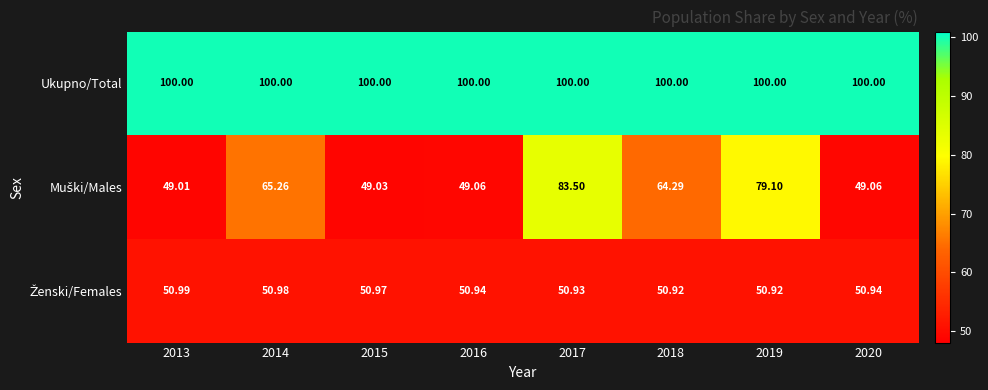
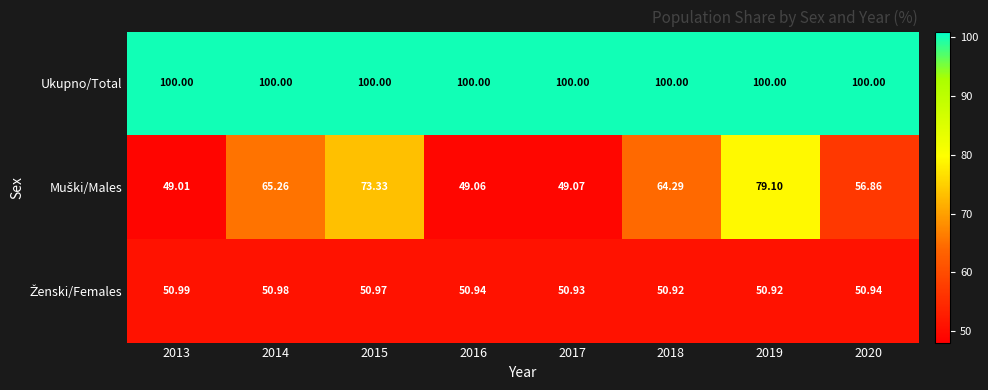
Muški/Males, 2015: 49.03 -> 73.33
Muški/Males, 2017: 83.50 -> 49.07
Muški/Males, 2020: 49.06 -> 56.86
